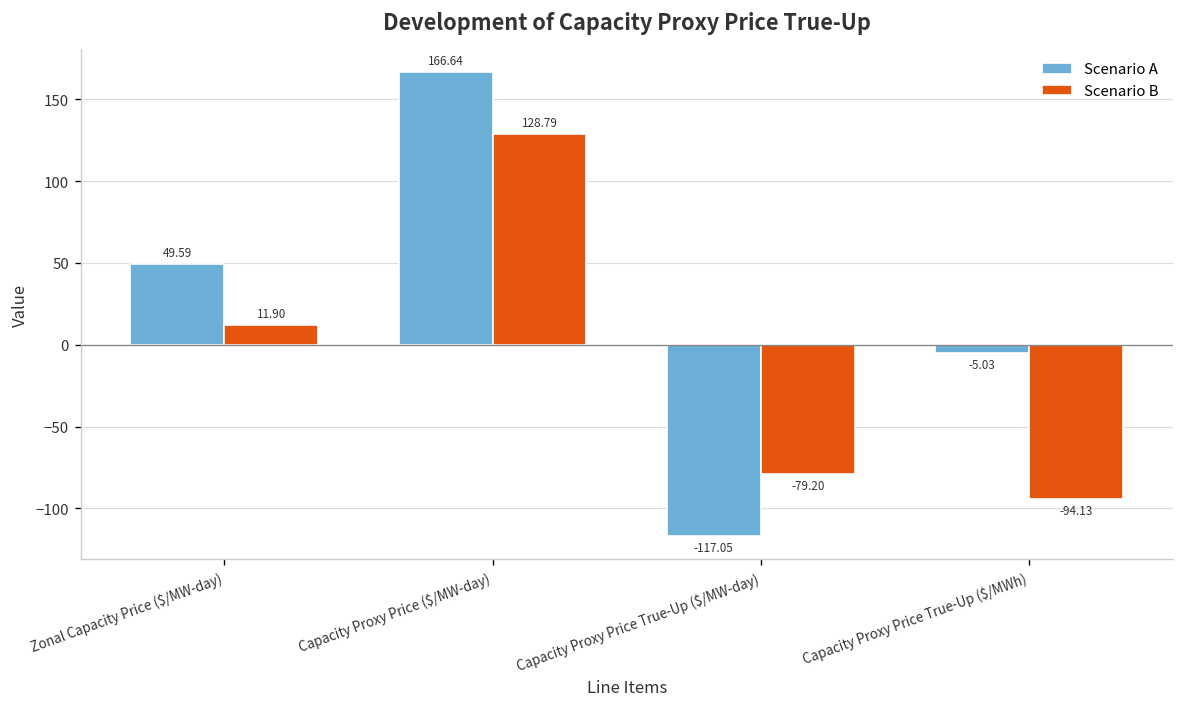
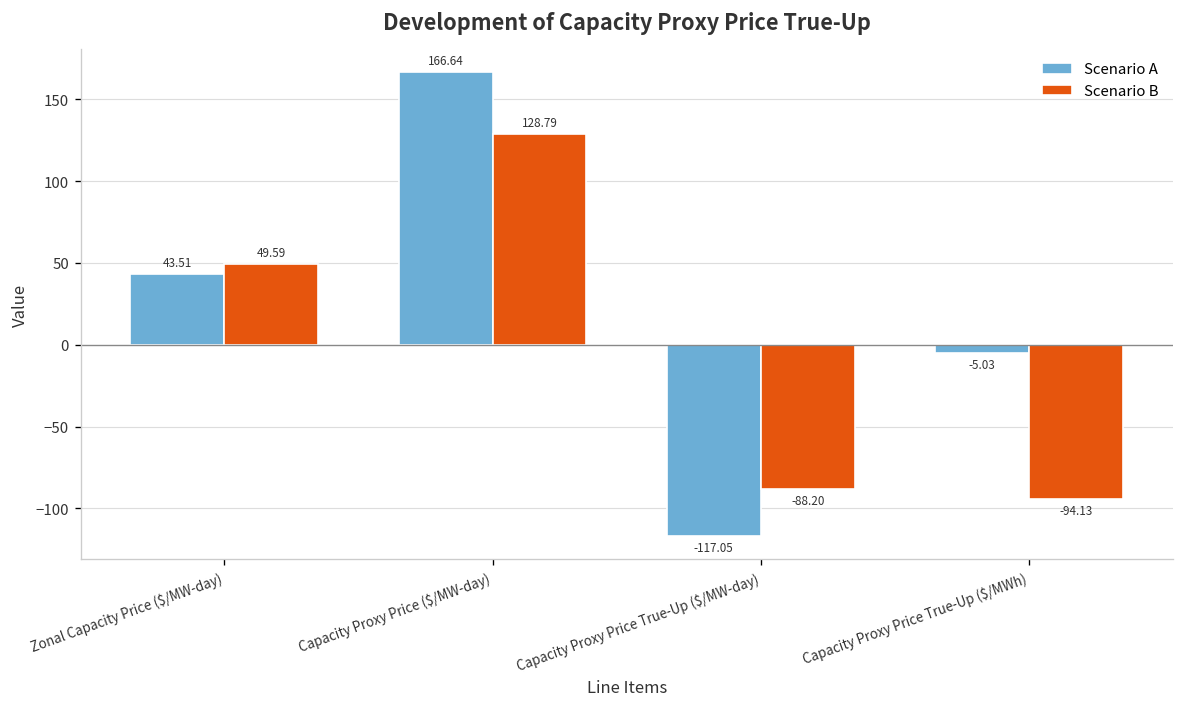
Scenario A, Zonal Capacity Price ($/MW-day): 49.59 -> 43.51
Scenario B, Zonal Capacity Price ($/MW-day): 11.90 -> 49.59
Scenario B, Capacity Proxy Price True-Up ($/MW-day): -79.20 -> -88.20
